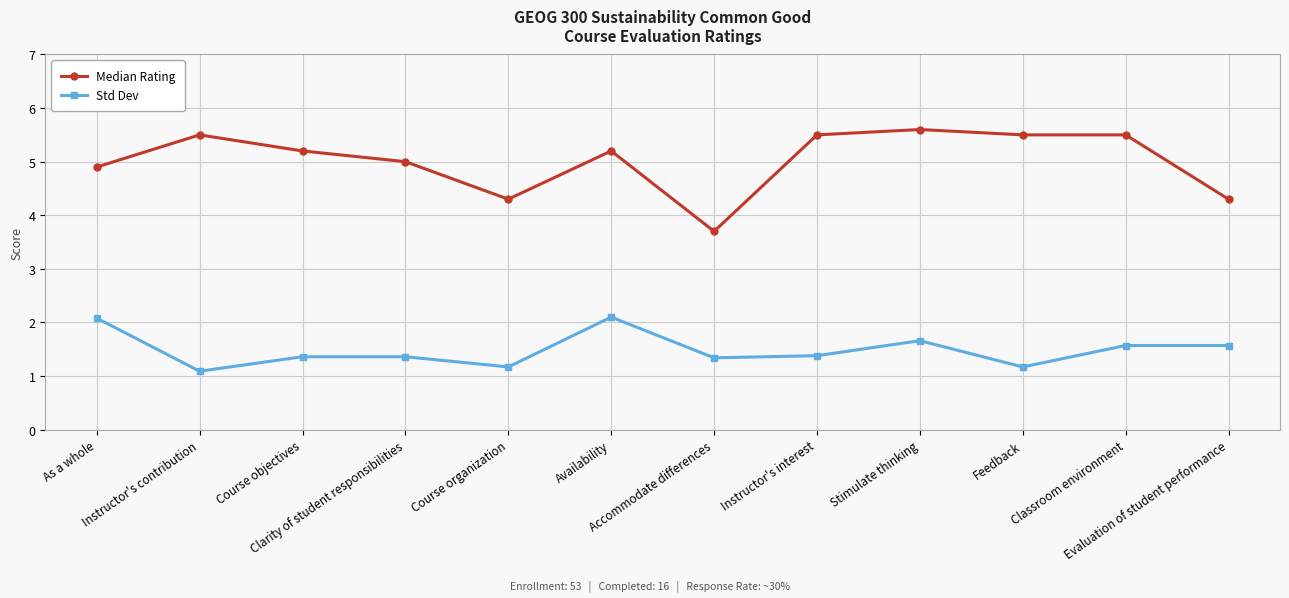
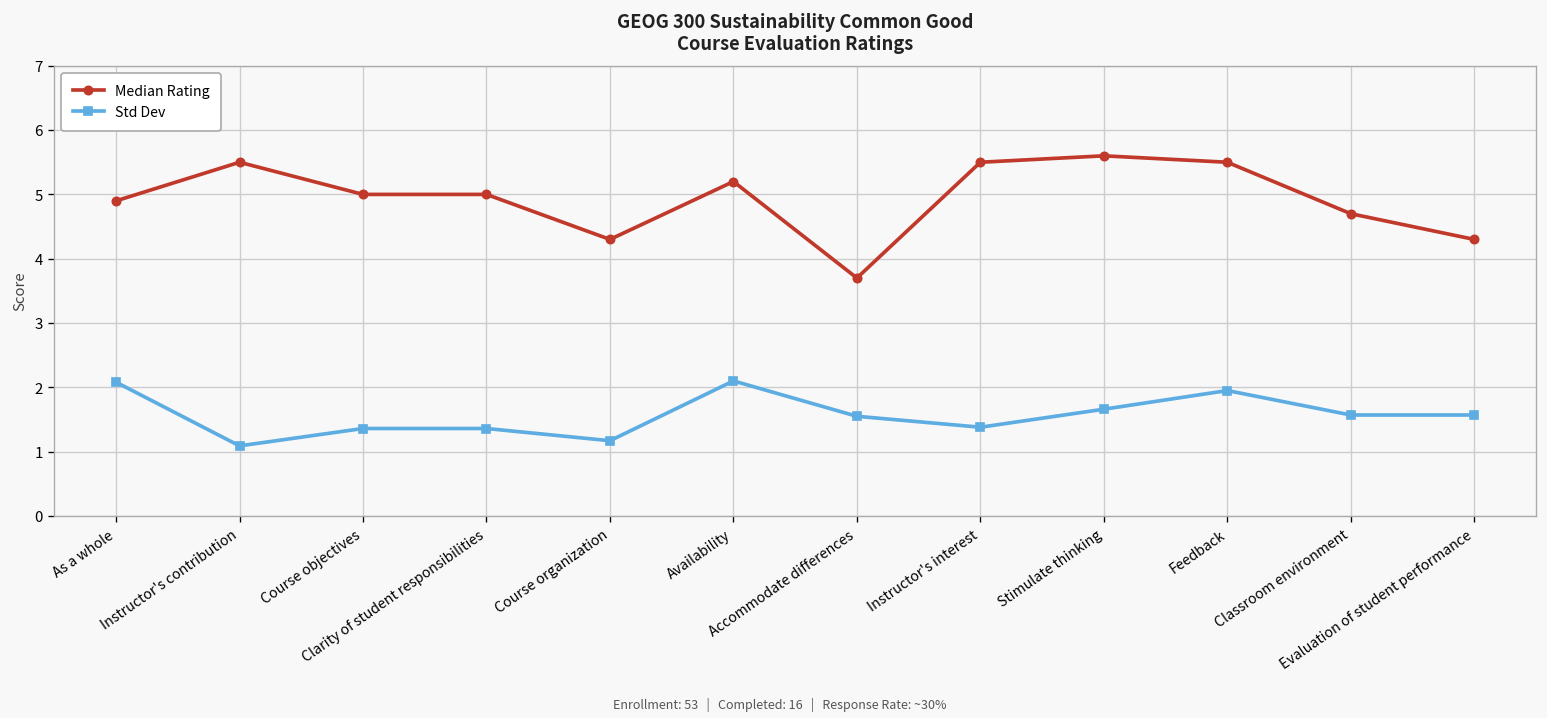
Median Rating, Course objectives: 5.2 -> 5.0
Std Dev, Accommodate differences: 1.3 -> 1.6
Std Dev, Feedback: 1.2 -> 2.0
Median Rating, Classroom environment: 5.5 -> 4.7
